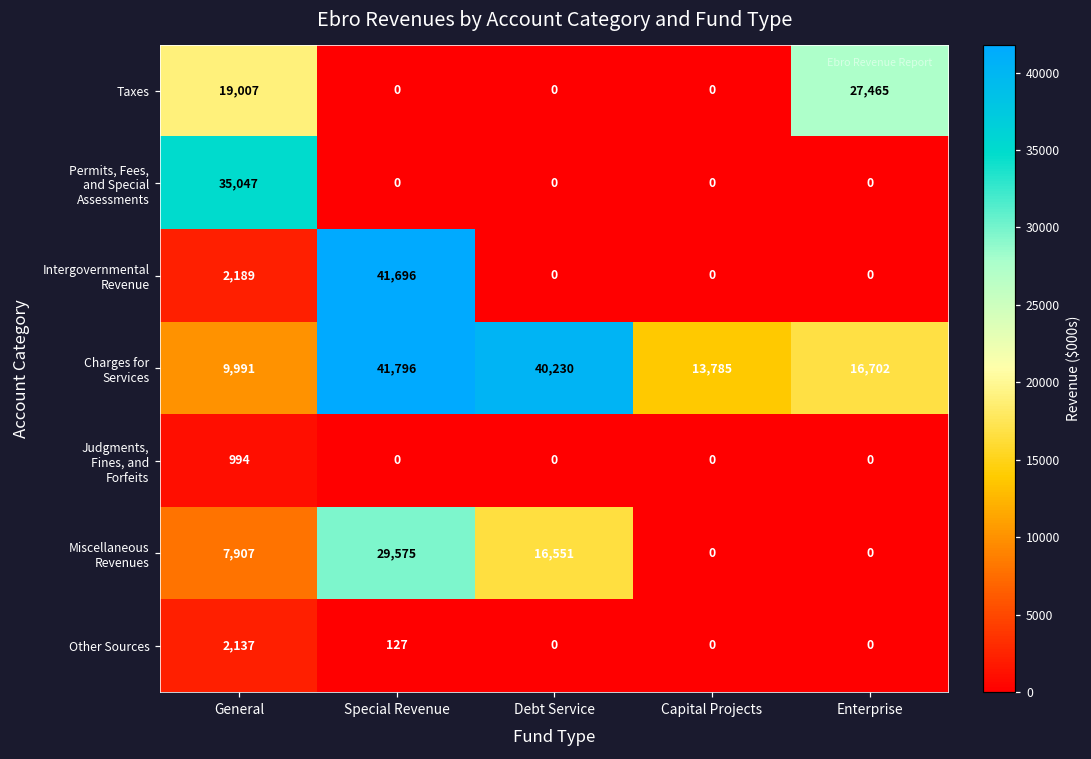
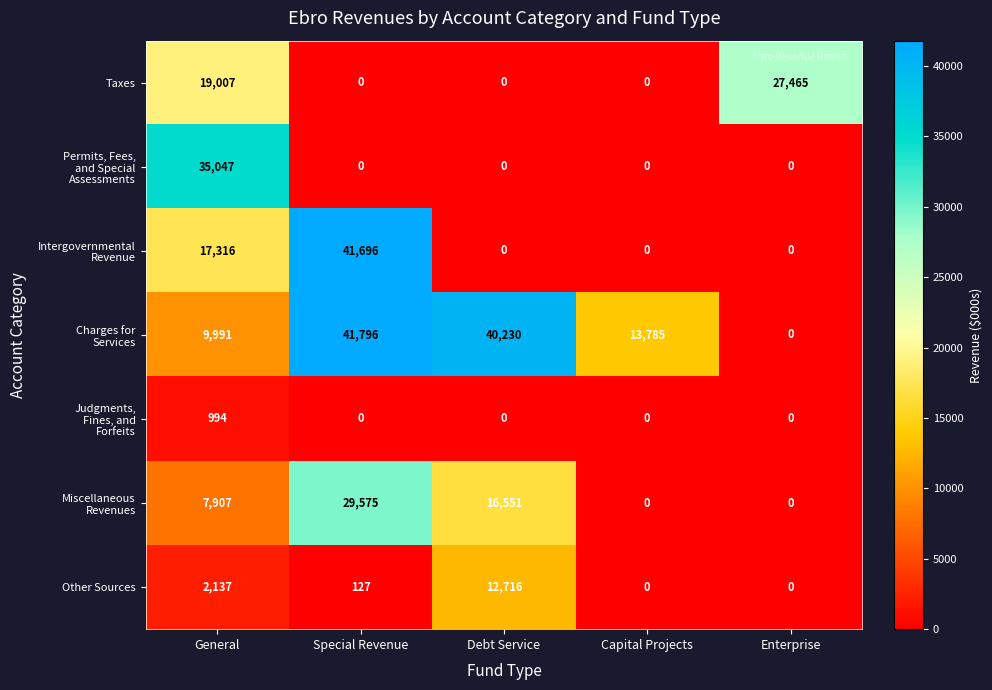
Intergovernmental Revenue, General: 2,189 -> 17,316
Charges for Services, Enterprise: 16,702 -> 0
Other Sources, Debt Service: 0 -> 12,716
